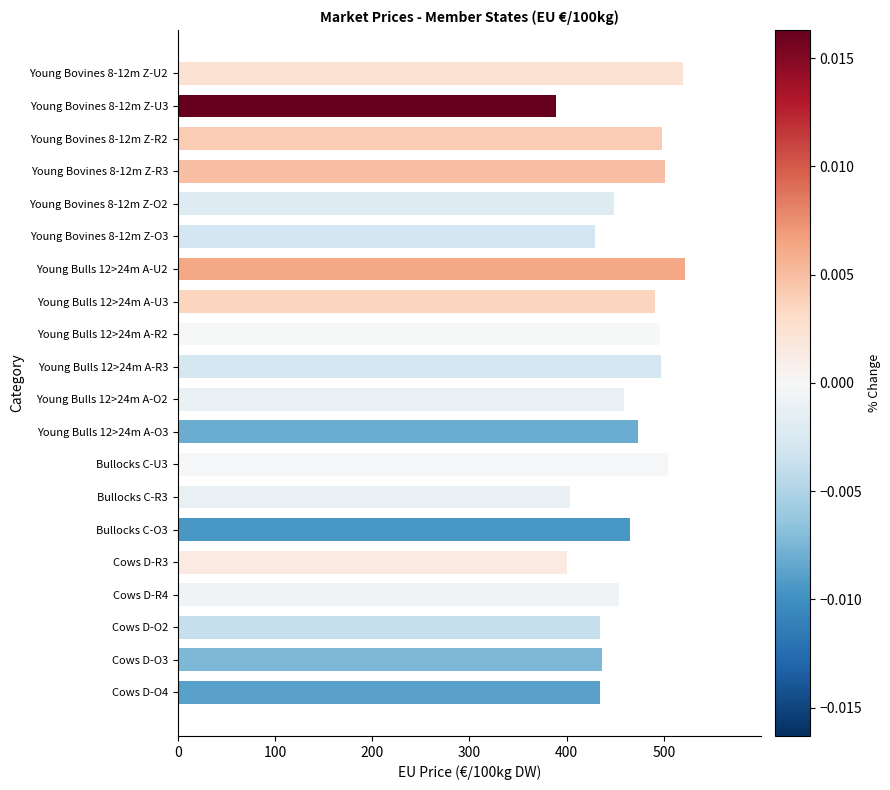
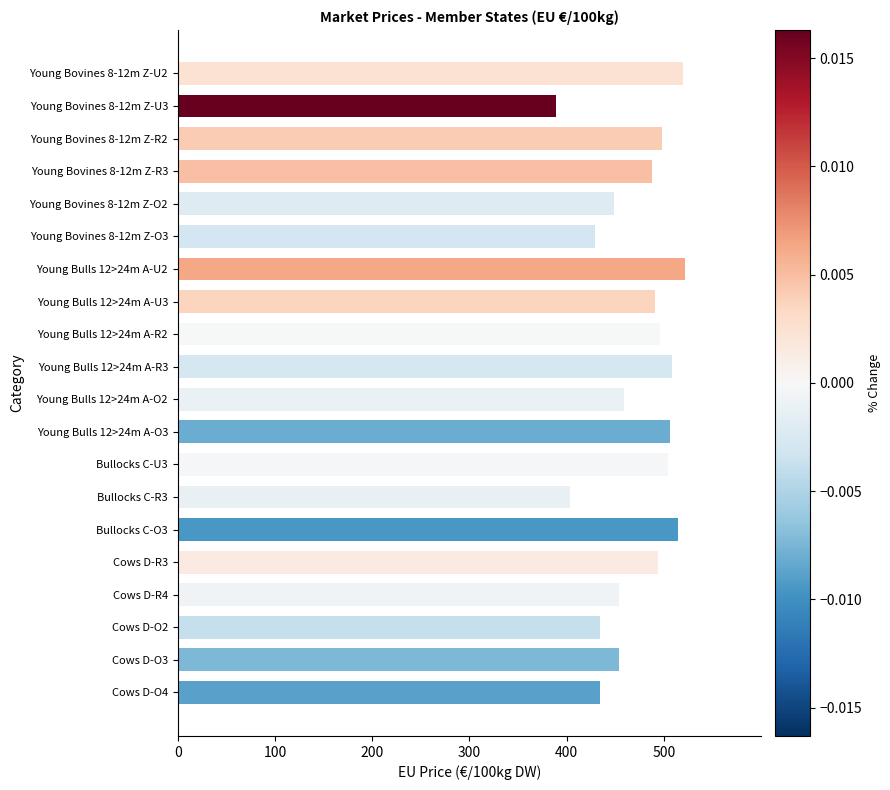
Young Bovines 8-12m Z-R3: 500 -> 490
Young Bulls 12>24m A-R3: 500 -> 510
Young Bulls 12>24m A-O3: 470 -> 510
Bullocks C-O3: 460 -> 510
Cows D-R3: 400 -> 490
Cows D-O3: 440 -> 450
